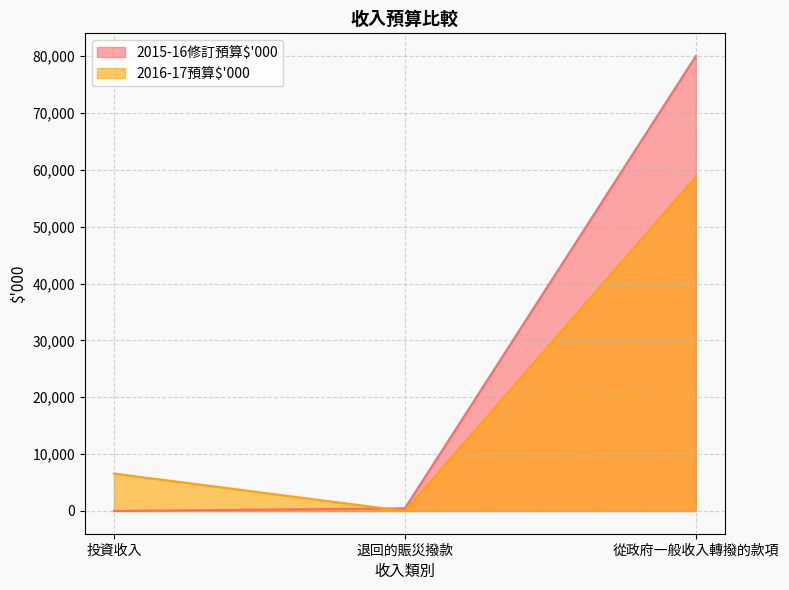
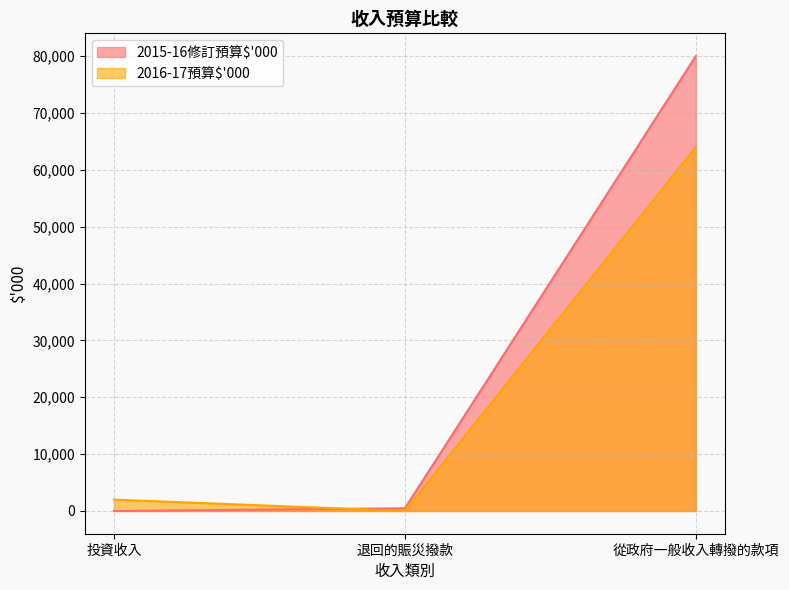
2016-17預算$'000, 投資收入: 7,000 -> 2,000
2016-17預算$'000, 從政府一般收入轉撥的款項: 59,000 -> 64,000
